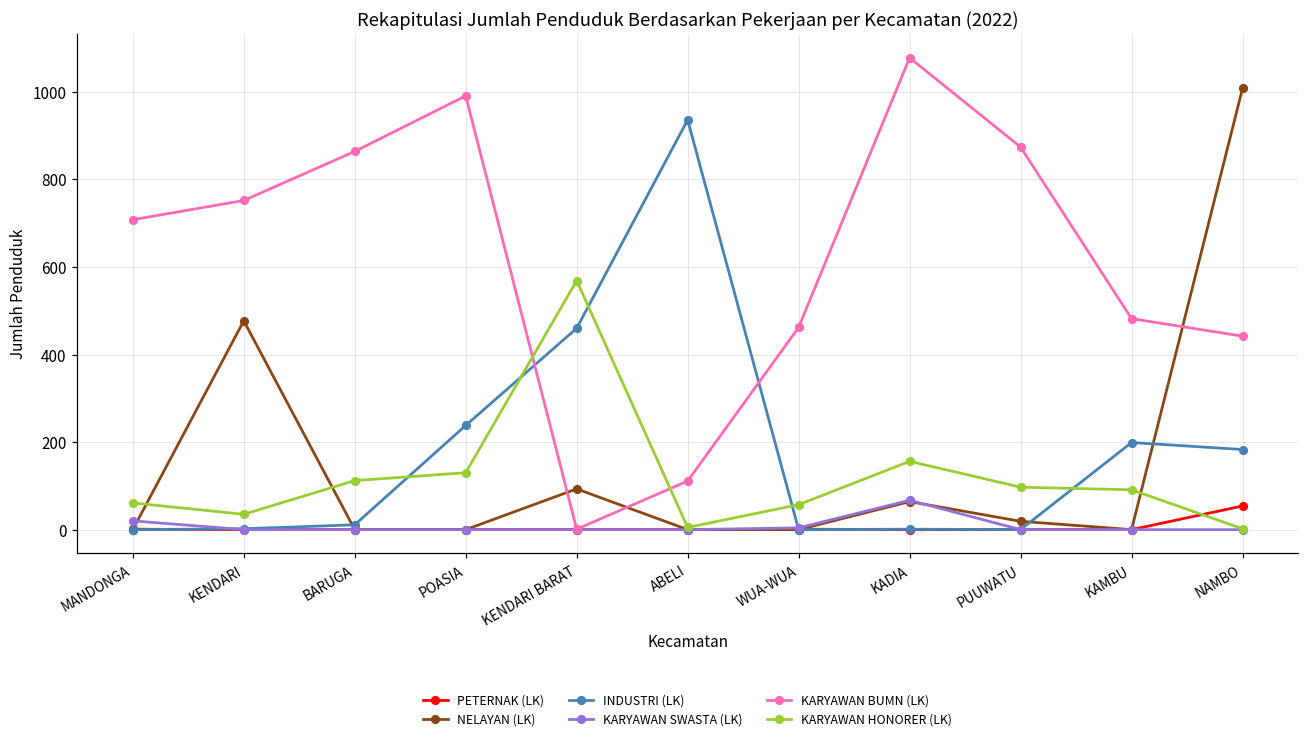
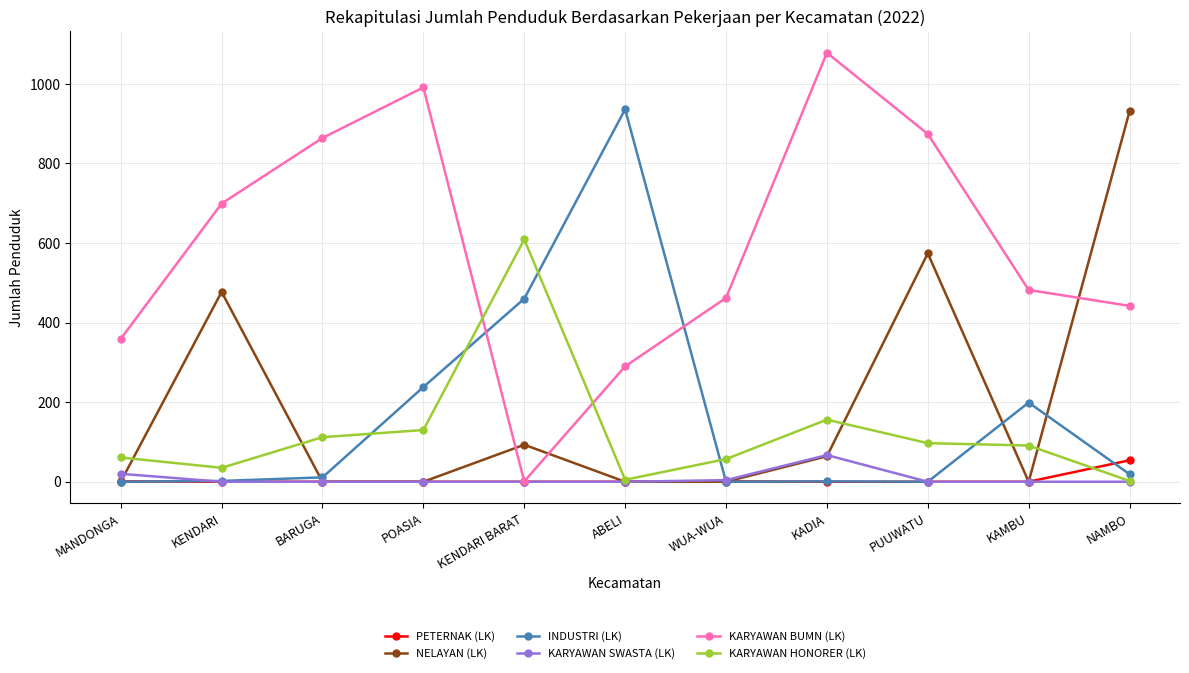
KARYAWAN BUMN (LK), MANDONGA: 710 -> 360
KARYAWAN BUMN (LK), KENDARI: 750 -> 700
KARYAWAN HONORER (LK), KENDARI BARAT: 570 -> 610
KARYAWAN BUMN (LK), ABELI: 110 -> 290
NELAYAN (LK), PUUWATU: 20 -> 570
NELAYAN (LK), NAMBO: 1010 -> 930
INDUSTRI (LK), NAMBO: 180 -> 20
